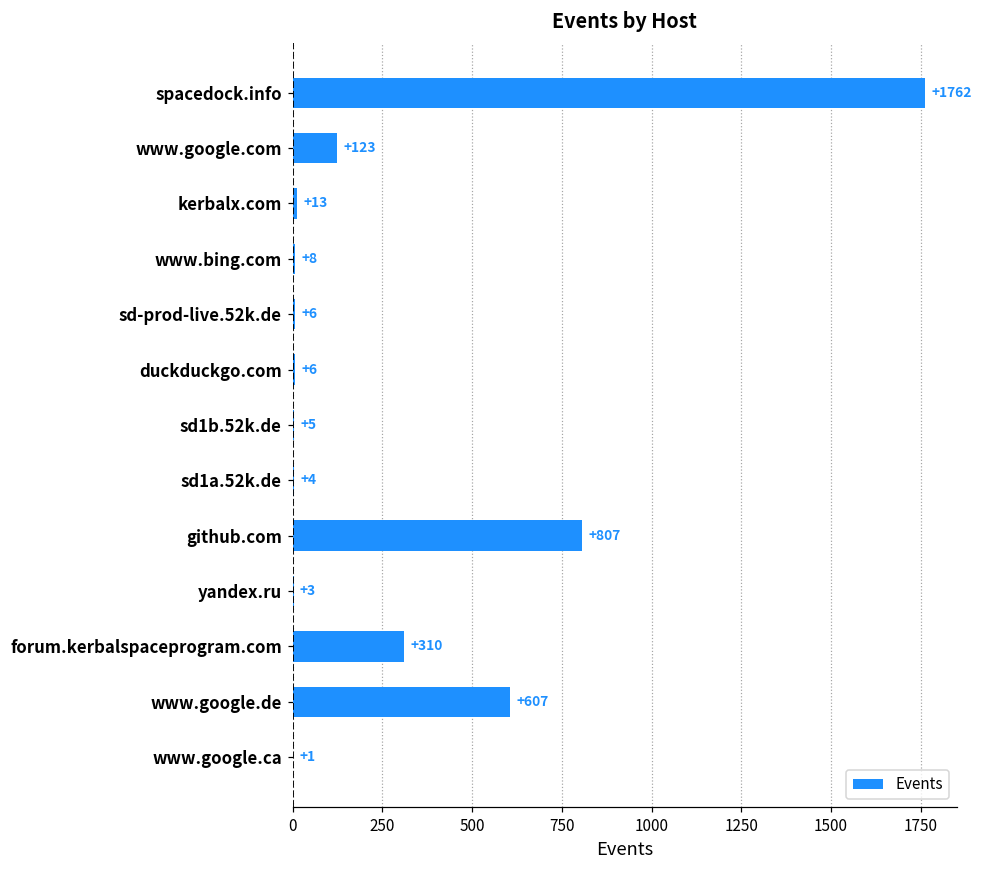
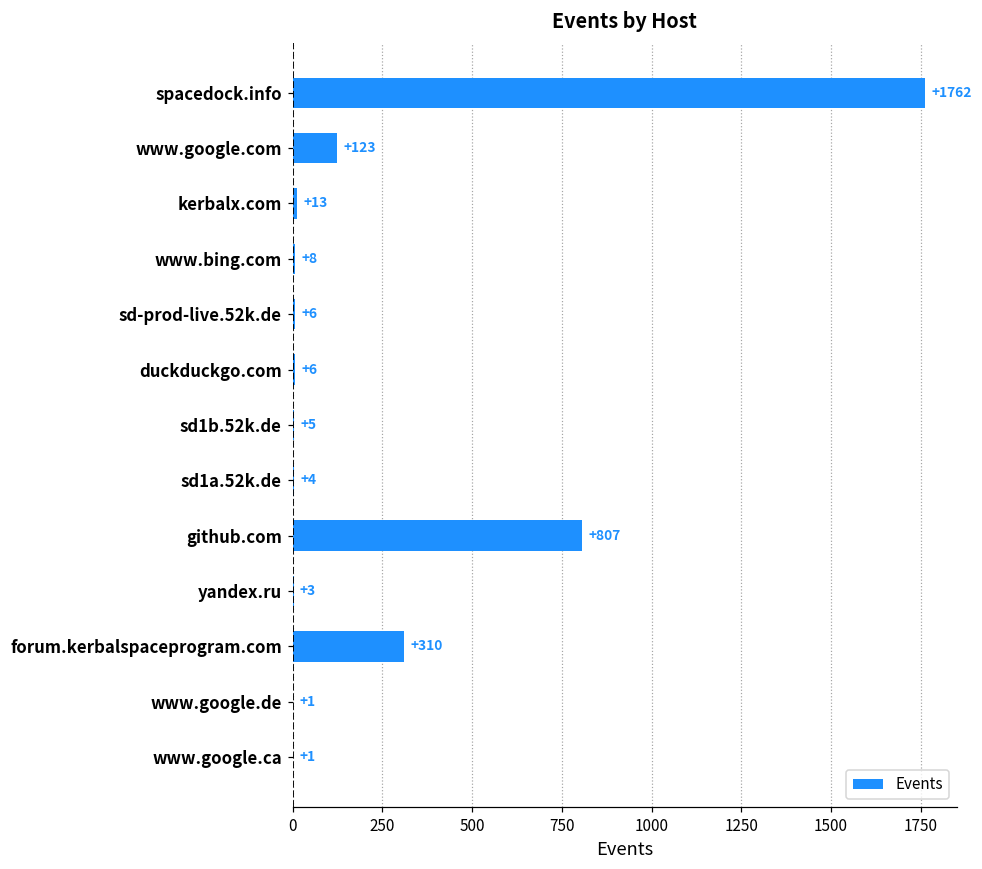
www.google.de: +607 -> +1
